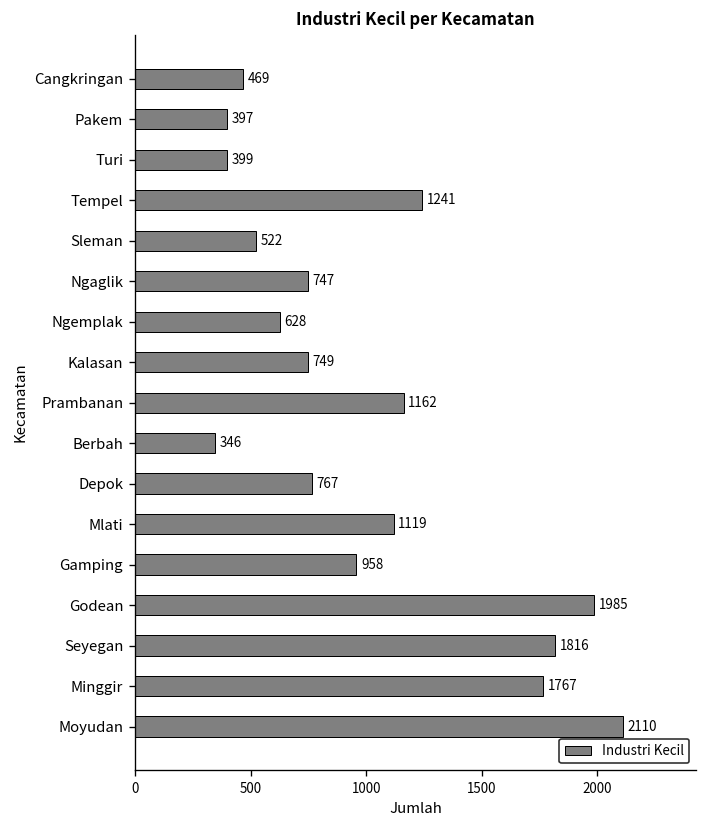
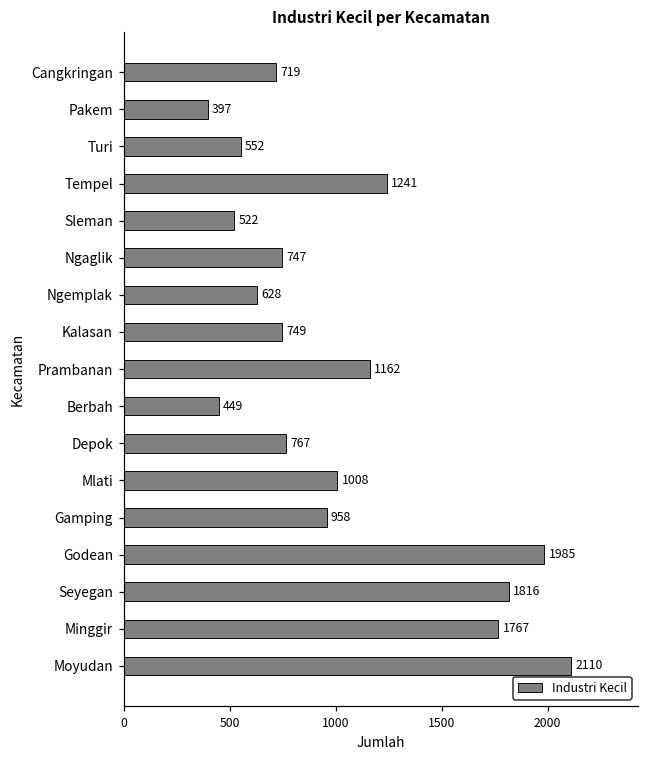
Cangkringan: 469 -> 719
Turi: 399 -> 552
Berbah: 346 -> 449
Mlati: 1119 -> 1008
